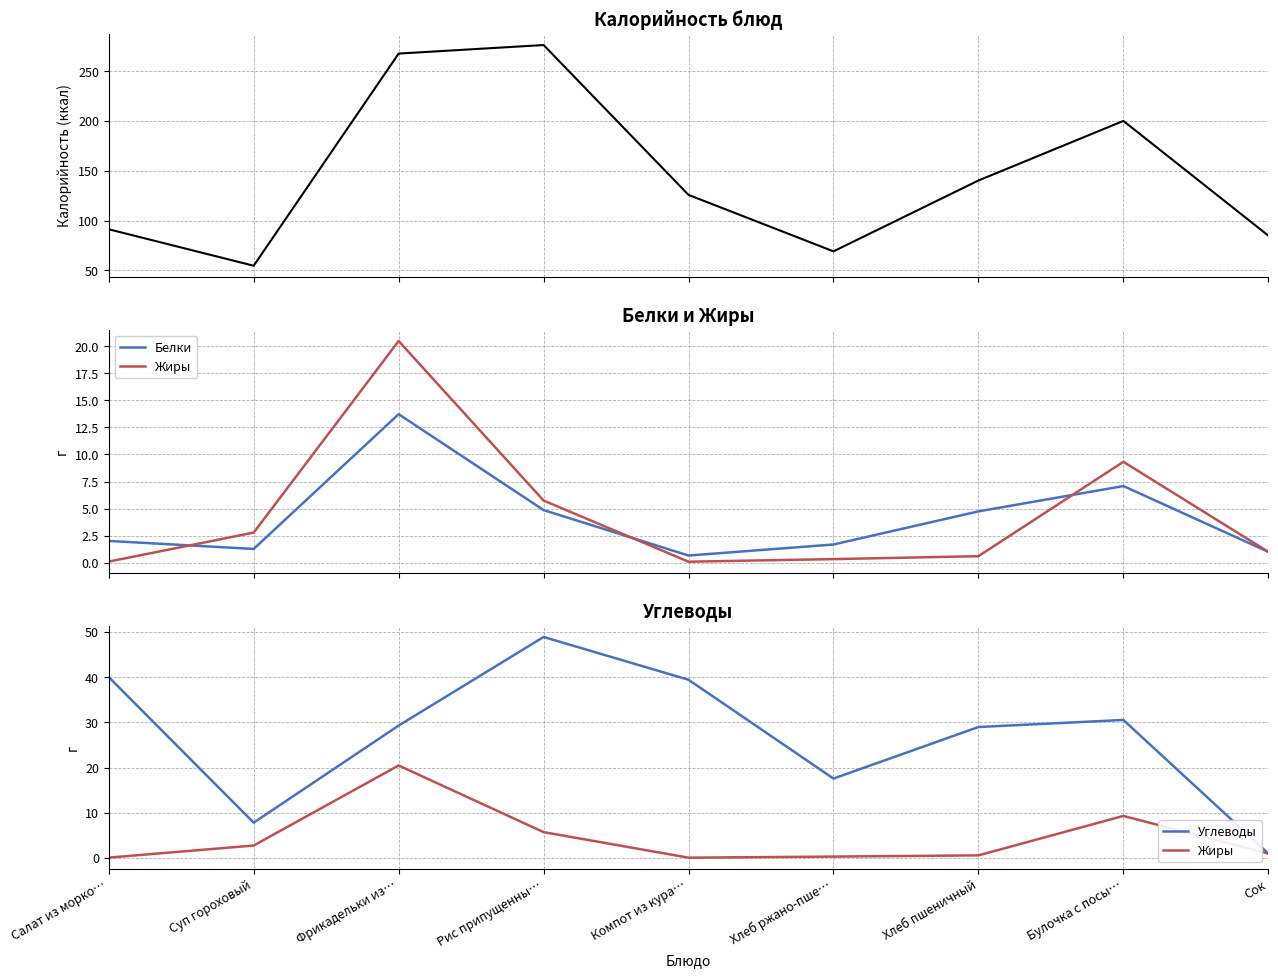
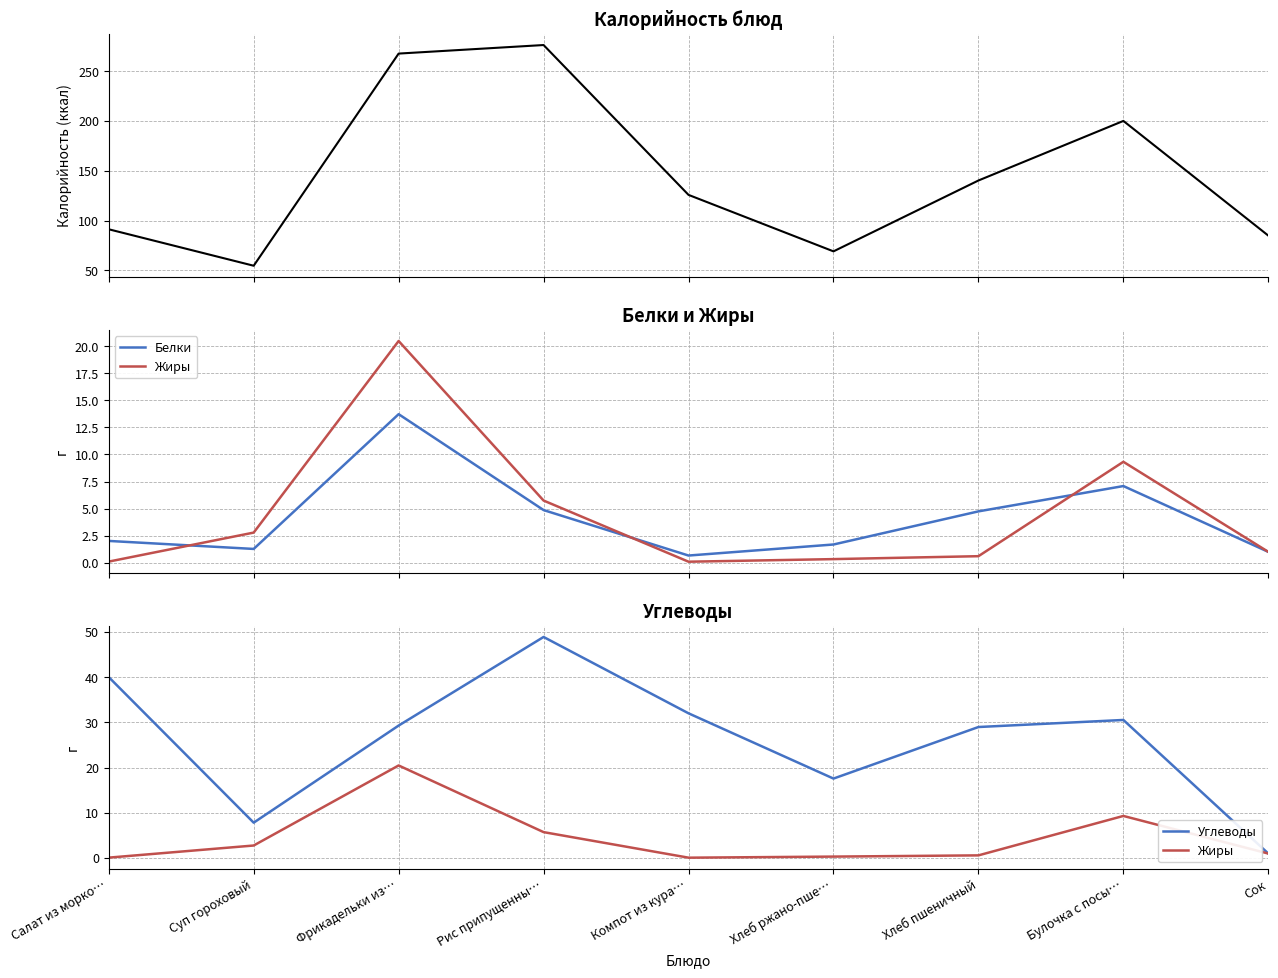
Углеводы, Углеводы, Компот из кура…: 39 -> 32
